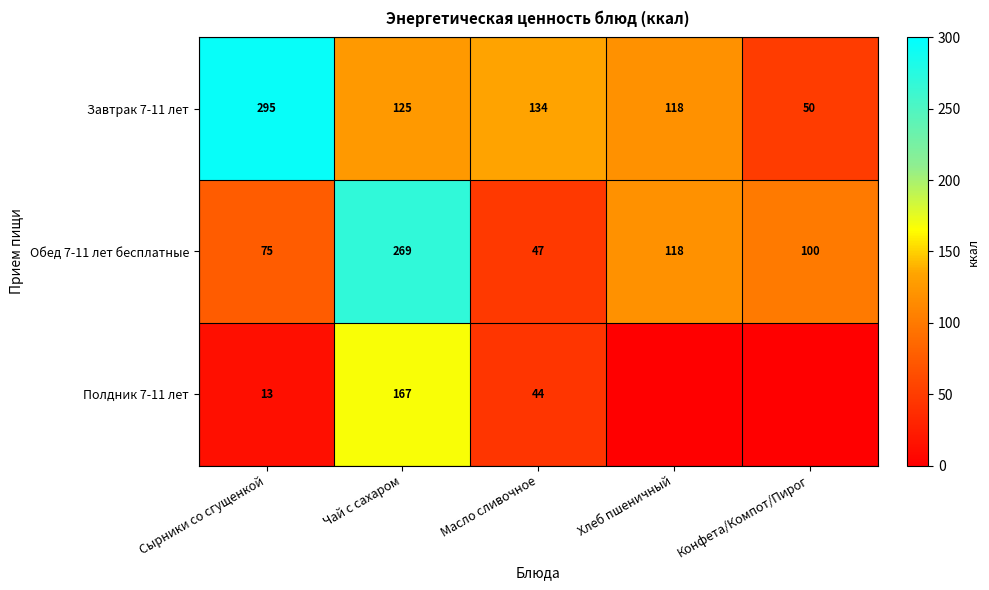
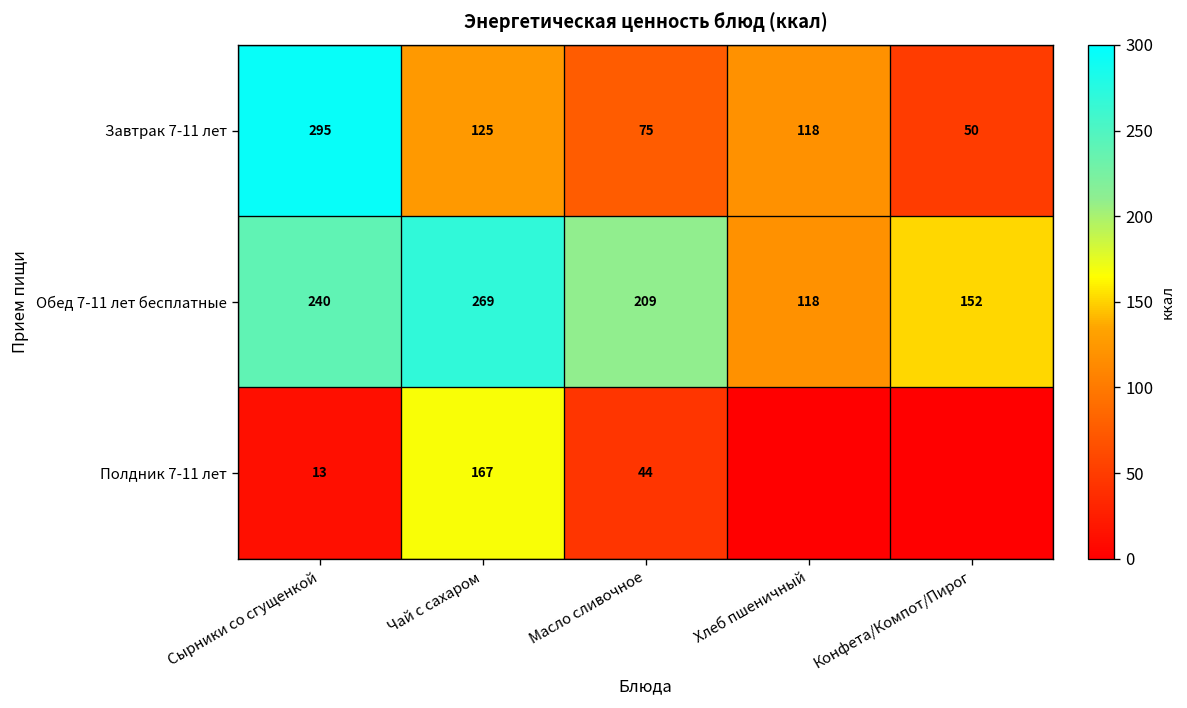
Завтрак 7-11 лет, Масло сливочное: 134 -> 75
Обед 7-11 лет бесплатные, Сырники со сгущенкой: 75 -> 240
Обед 7-11 лет бесплатные, Масло сливочное: 47 -> 209
Обед 7-11 лет бесплатные, Конфета/Компот/Пирог: 100 -> 152
